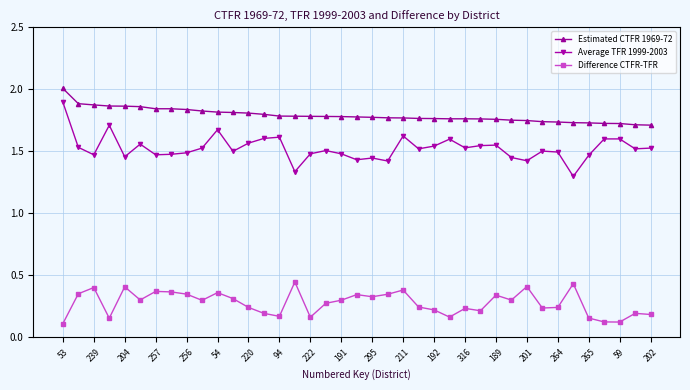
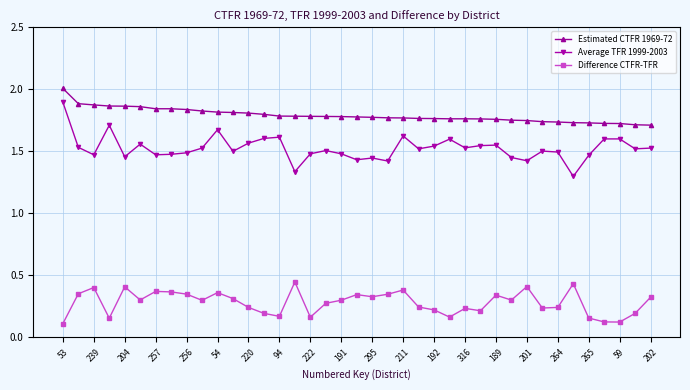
Difference CTFR-TFR, 202: 0.19 -> 0.32
